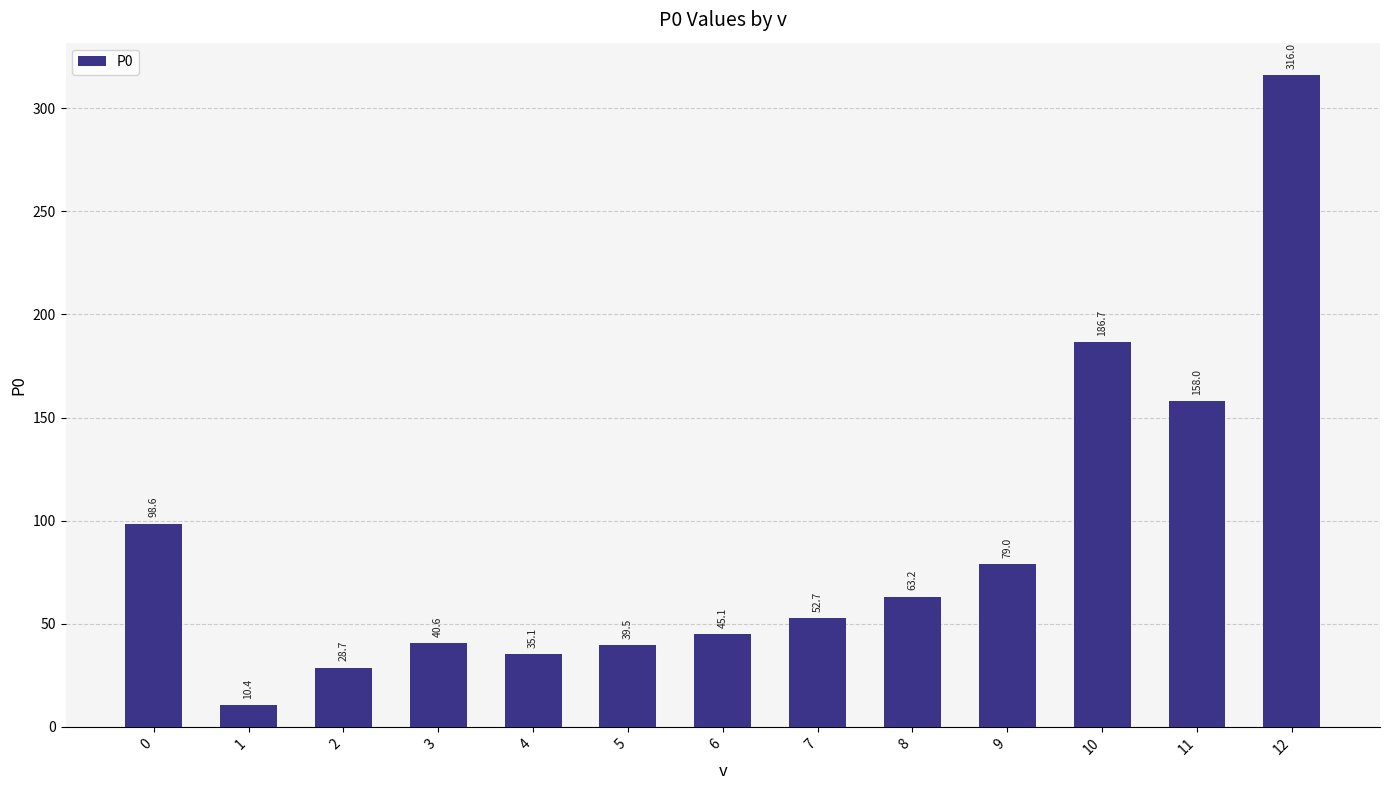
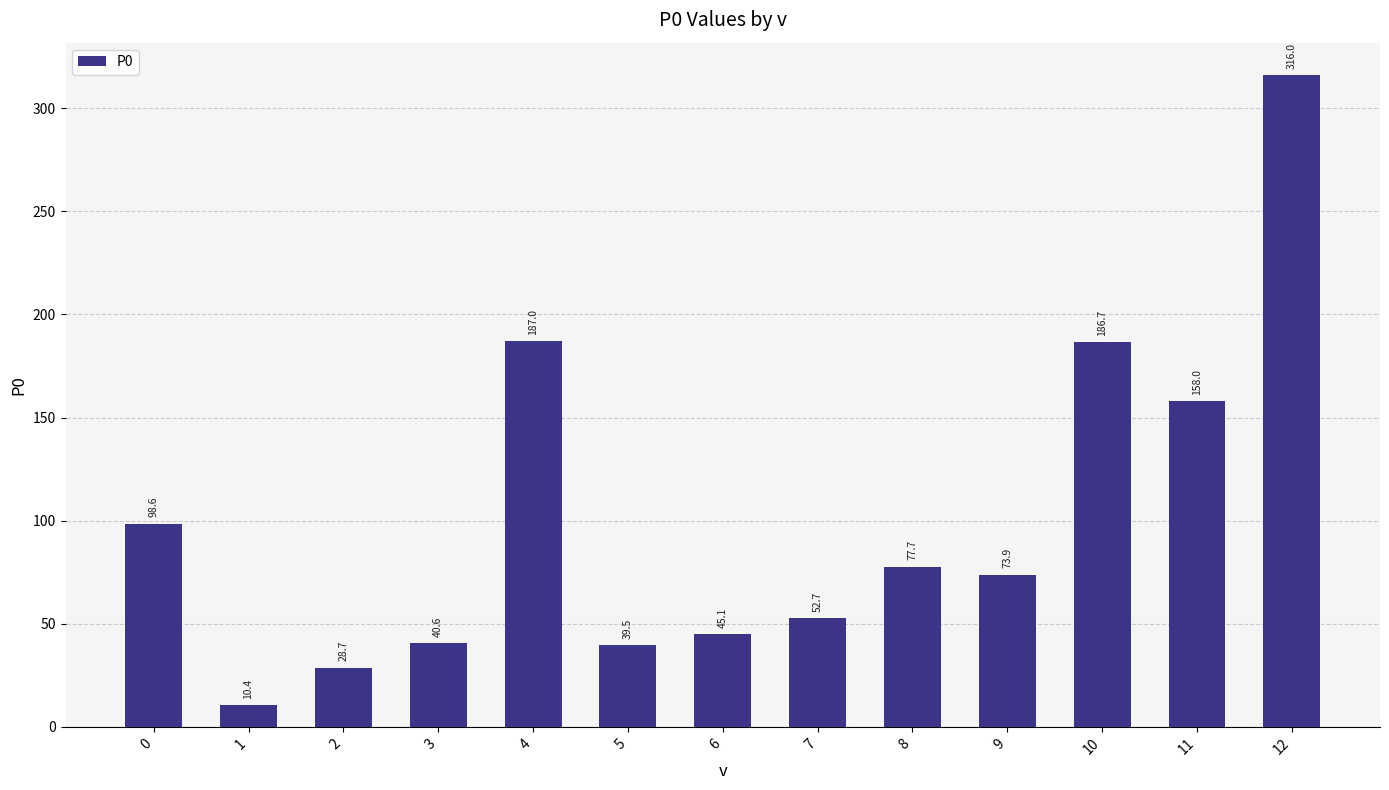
4: 35.1 -> 187.0
8: 63.2 -> 77.7
9: 79.0 -> 73.9
